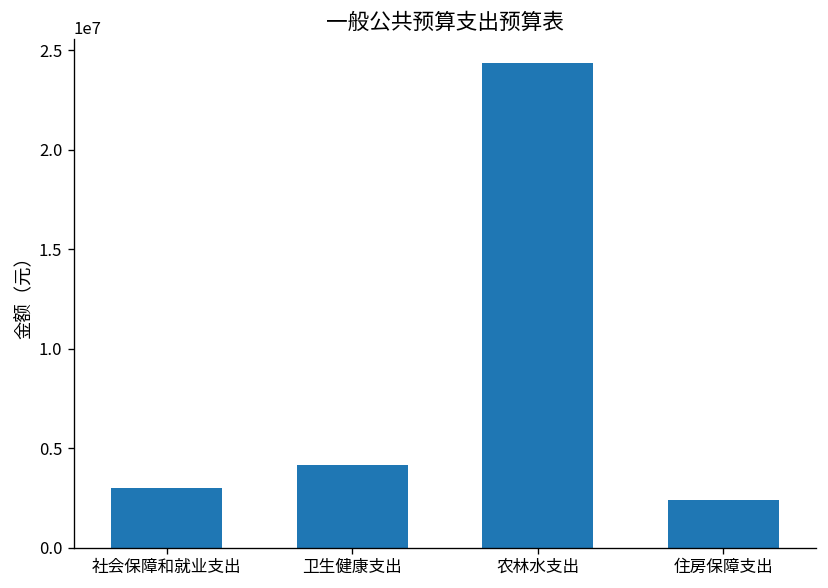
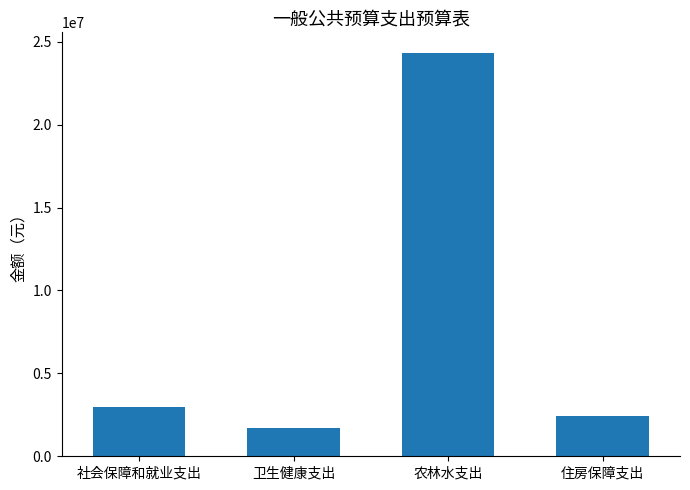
卫生健康支出: 4100000 -> 1700000
